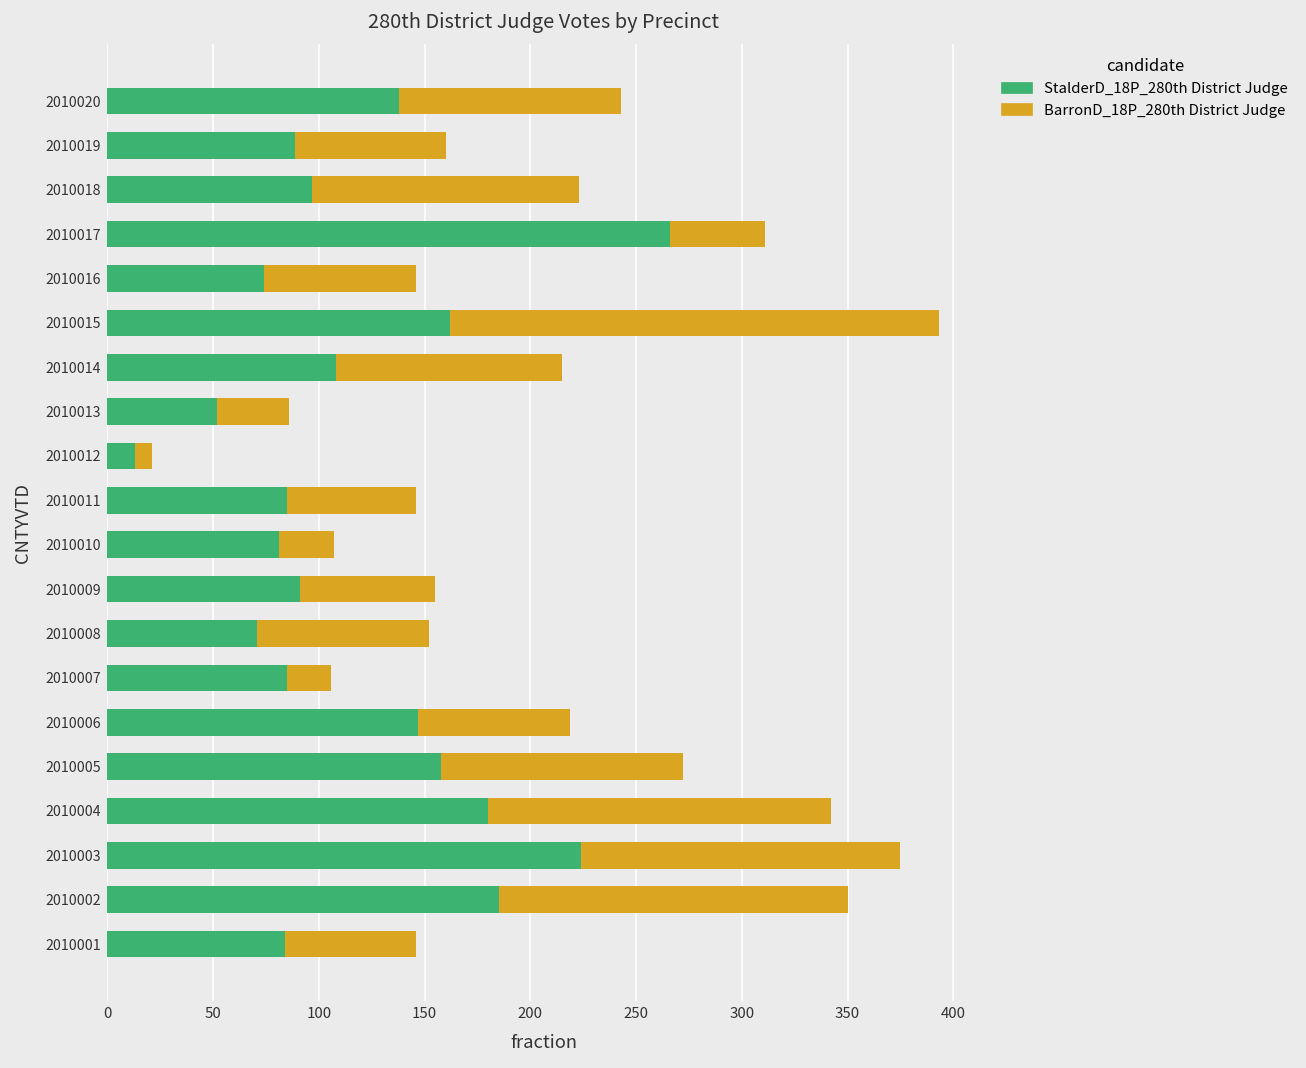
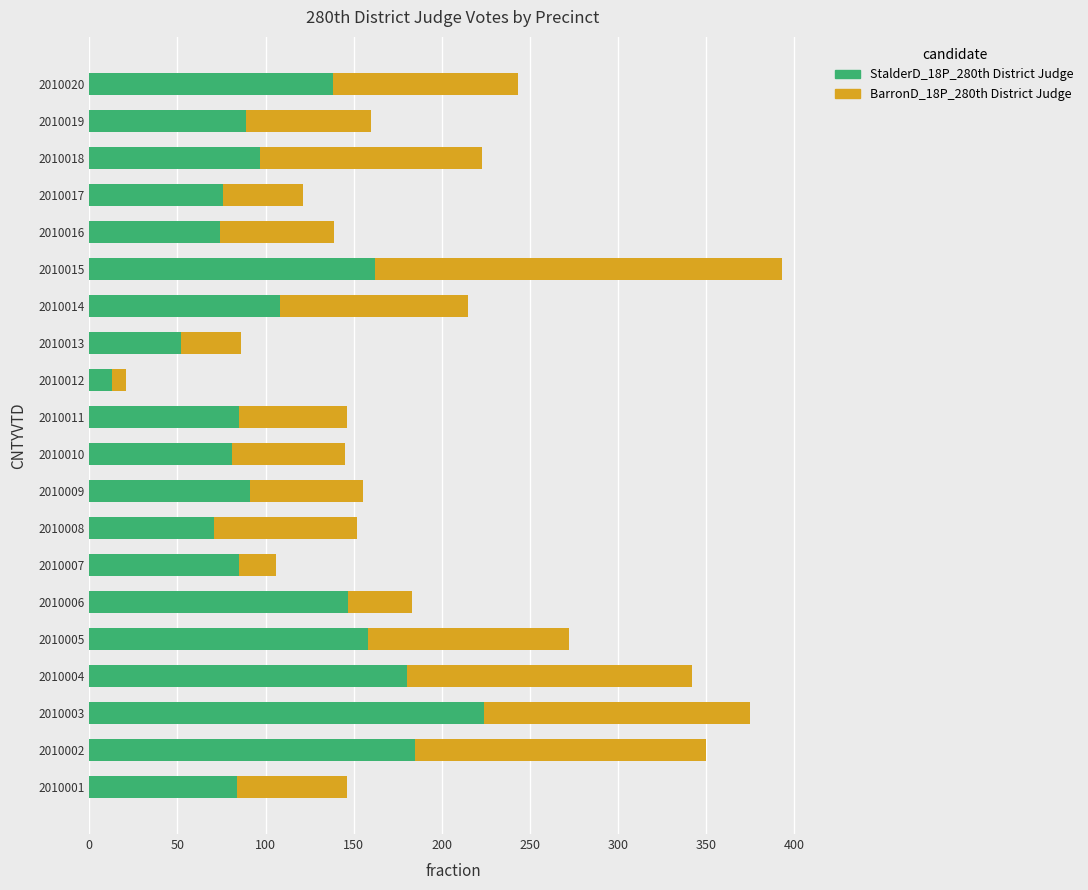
StalderD_18P_280th District Judge, 2010017: 266 -> 76
BarronD_18P_280th District Judge, 2010016: 72 -> 65
BarronD_18P_280th District Judge, 2010010: 26 -> 64
BarronD_18P_280th District Judge, 2010006: 72 -> 36
